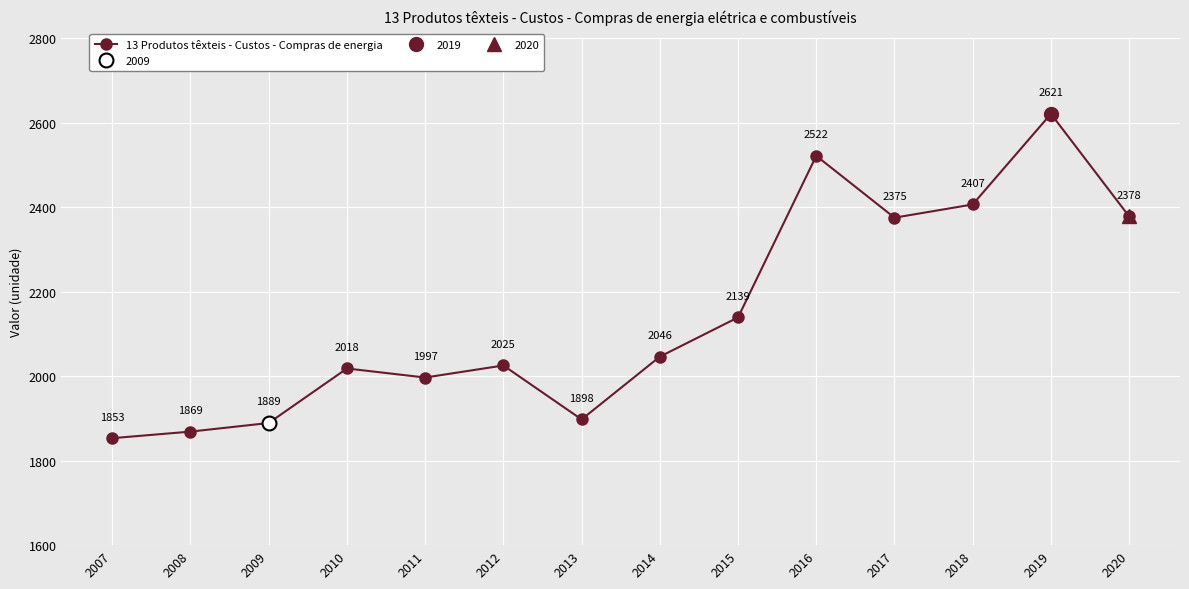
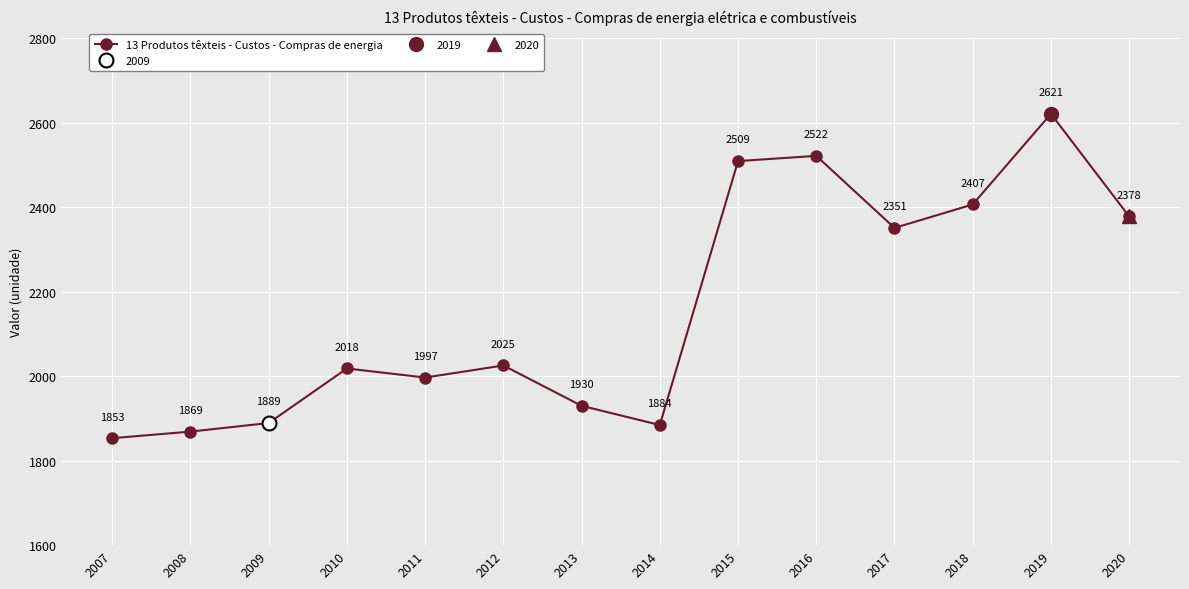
13 Produtos têxteis - Custos - Compras de energia, 2013: 1898 -> 1930
13 Produtos têxteis - Custos - Compras de energia, 2014: 2046 -> 1884
13 Produtos têxteis - Custos - Compras de energia, 2015: 2139 -> 2509
13 Produtos têxteis - Custos - Compras de energia, 2017: 2375 -> 2351
